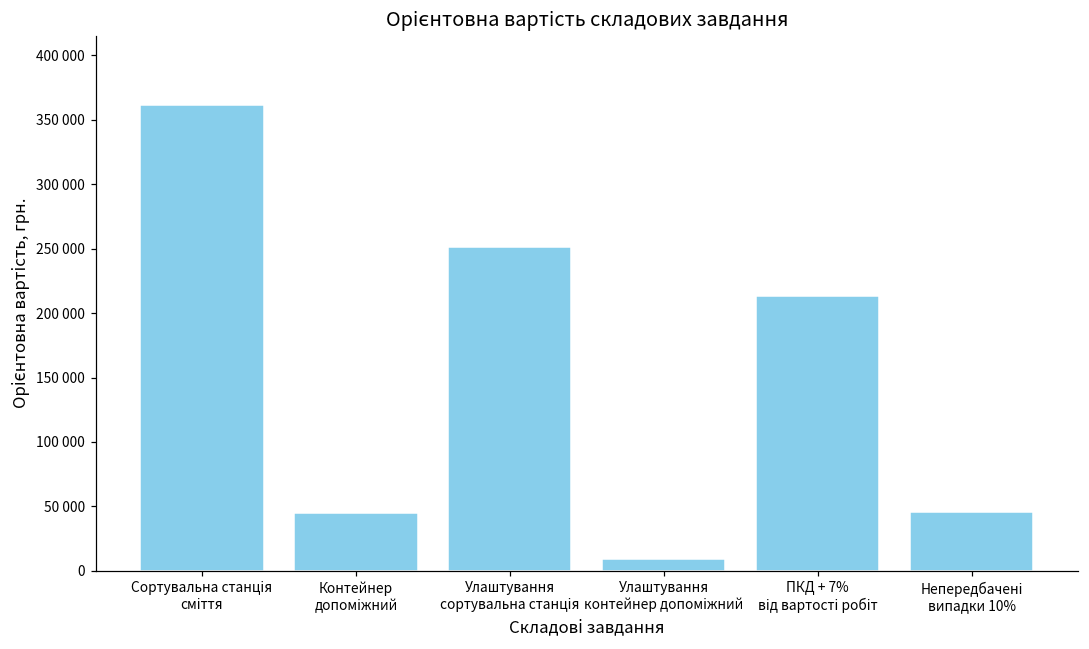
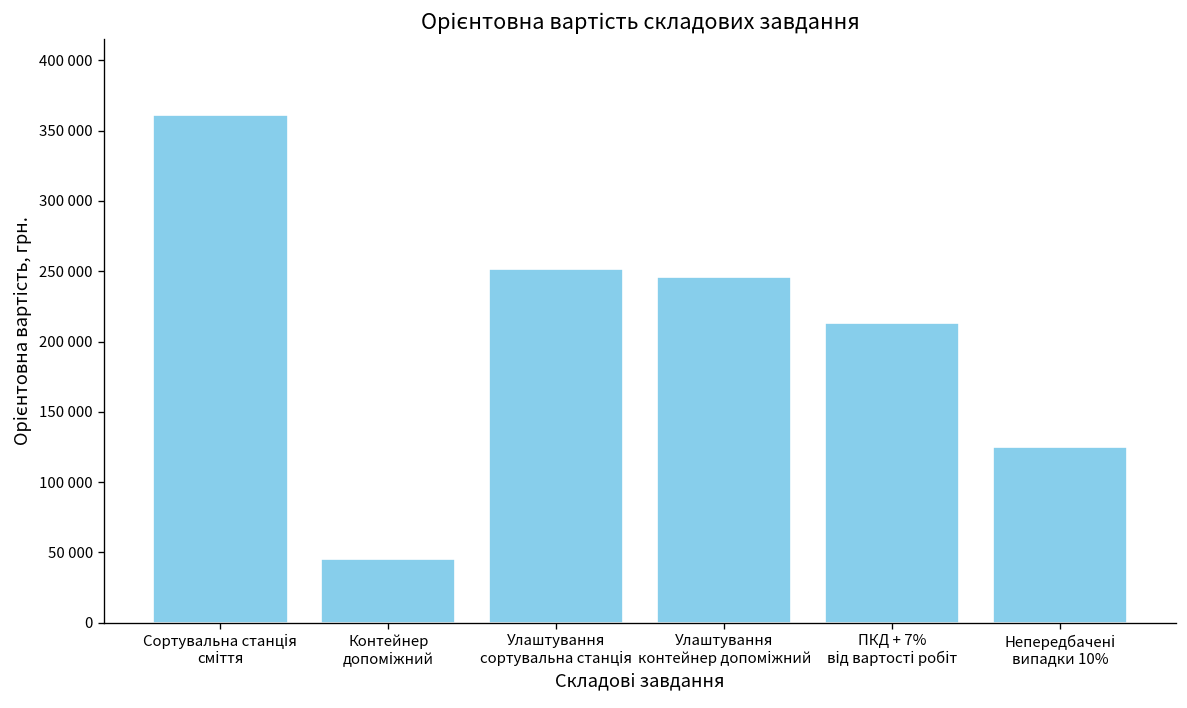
Улаштування контейнер допоміжний: 9000 -> 246000
Непередбачені випадки 10%: 45000 -> 125000
